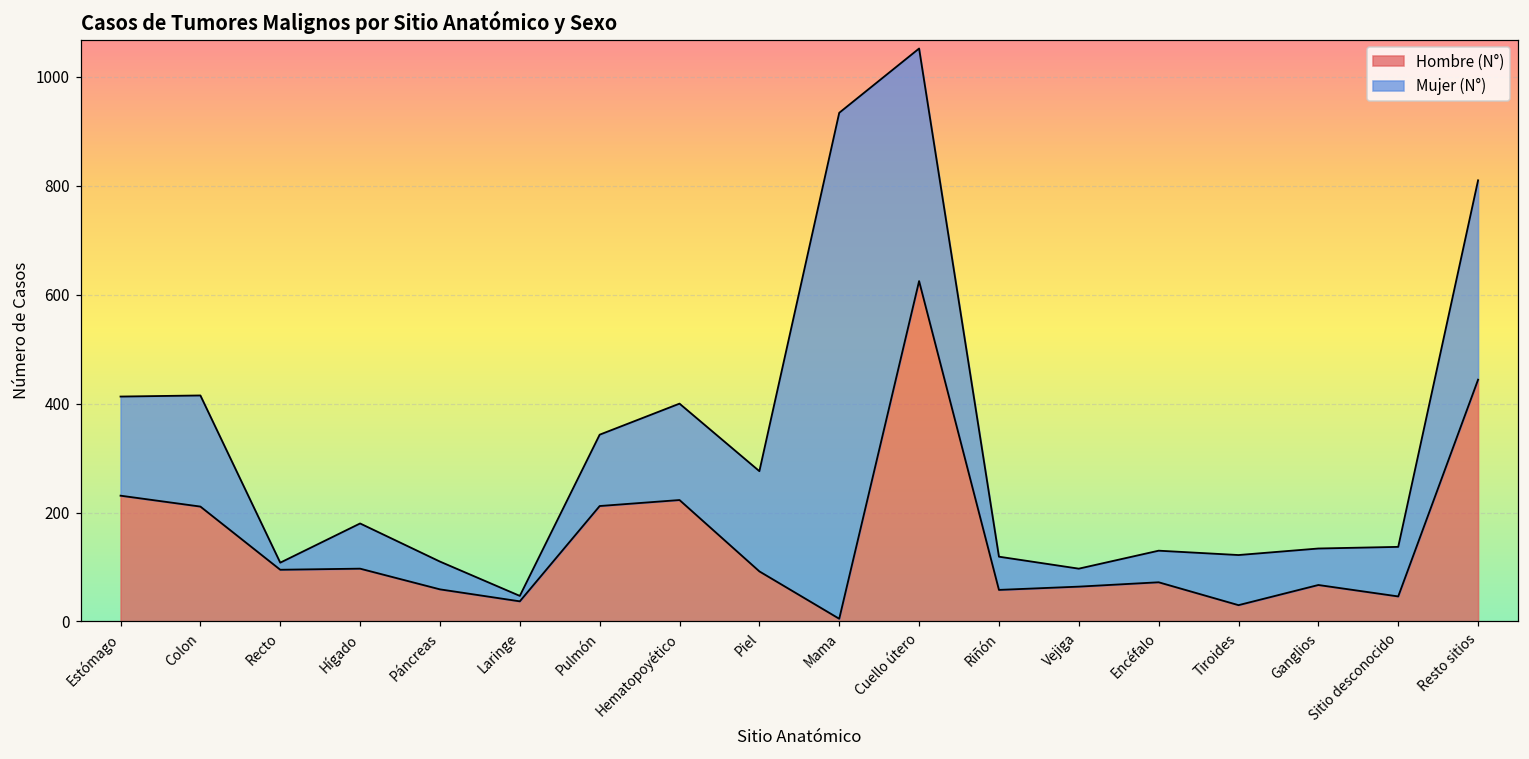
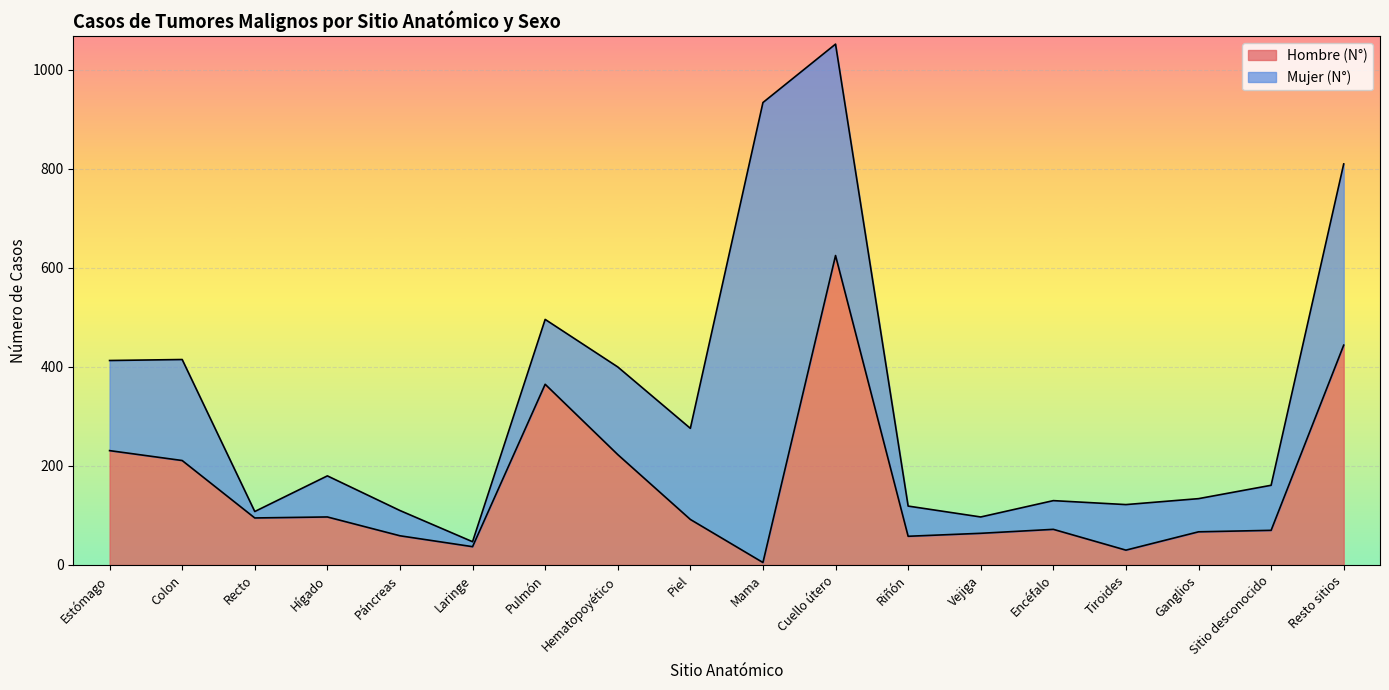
Hombre (N°), Pulmón: 210 -> 370
Hombre (N°), Sitio desconocido: 50 -> 70
